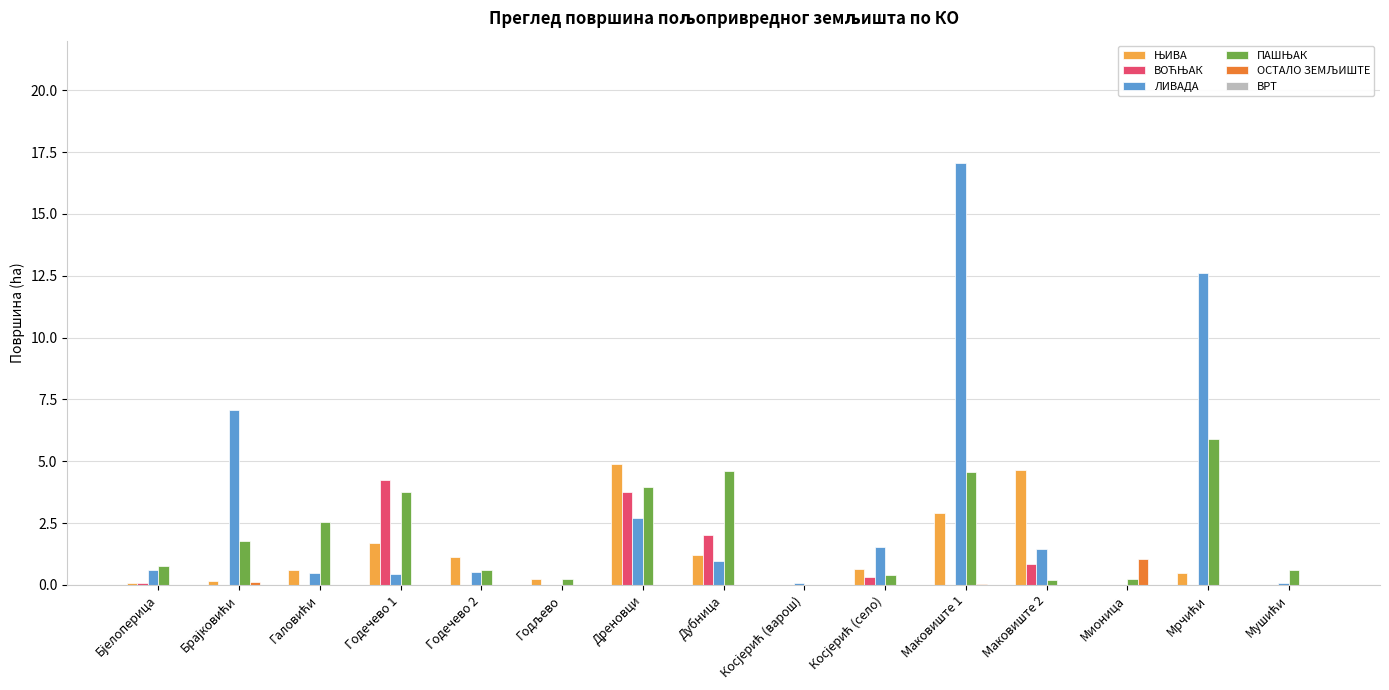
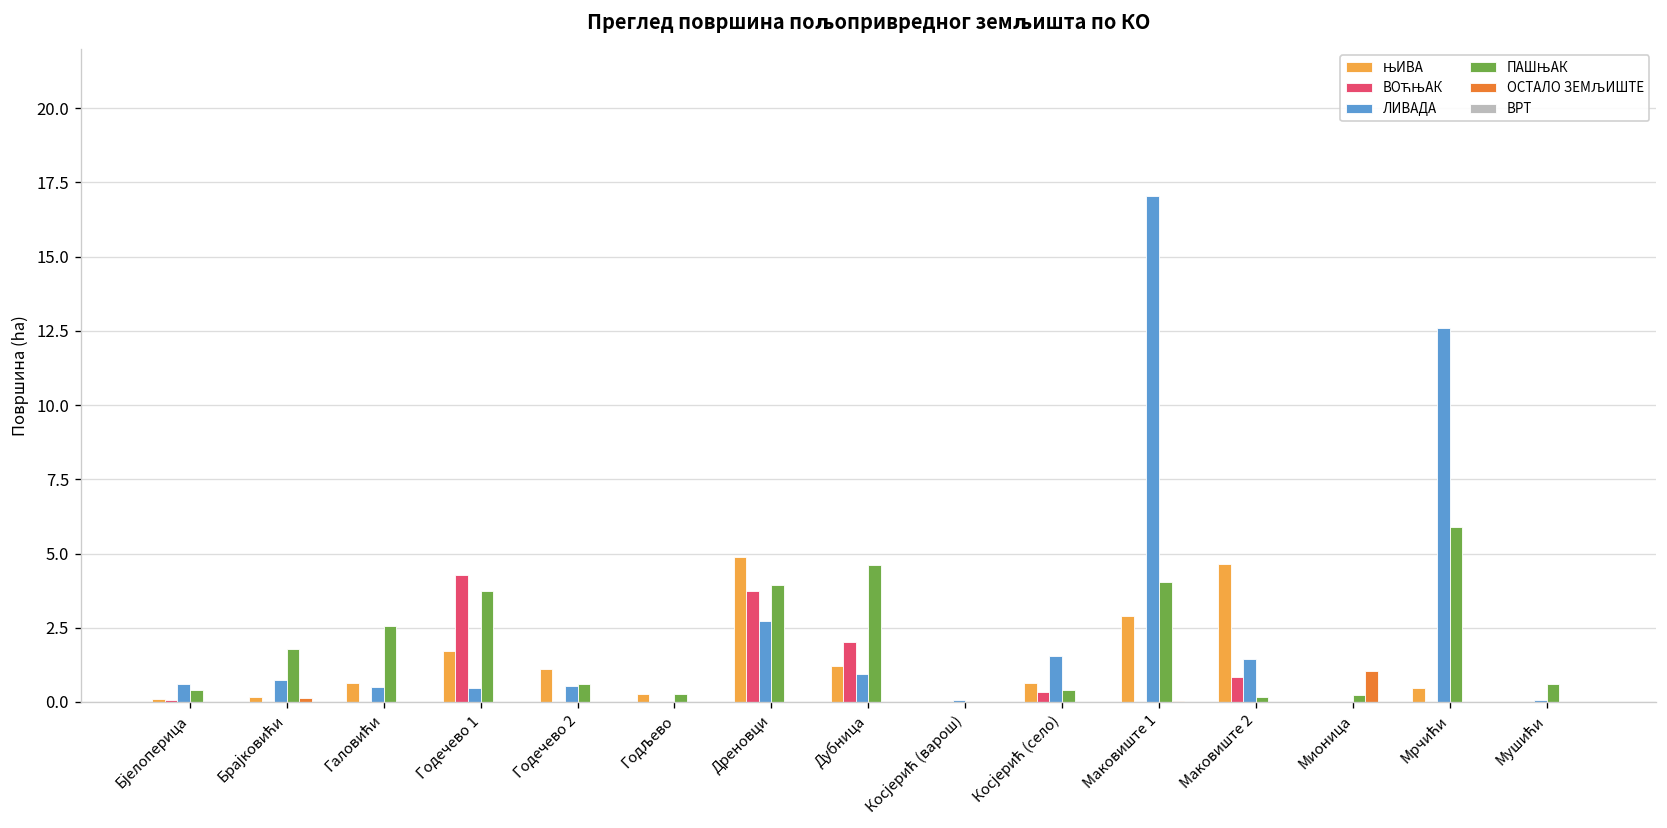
ПАШЊАК, Бјелоперица: 0.8 -> 0.4
ЛИВАДА, Брајковићи: 7.1 -> 0.8
ПАШЊАК, Маковиште 1: 4.6 -> 4.1
